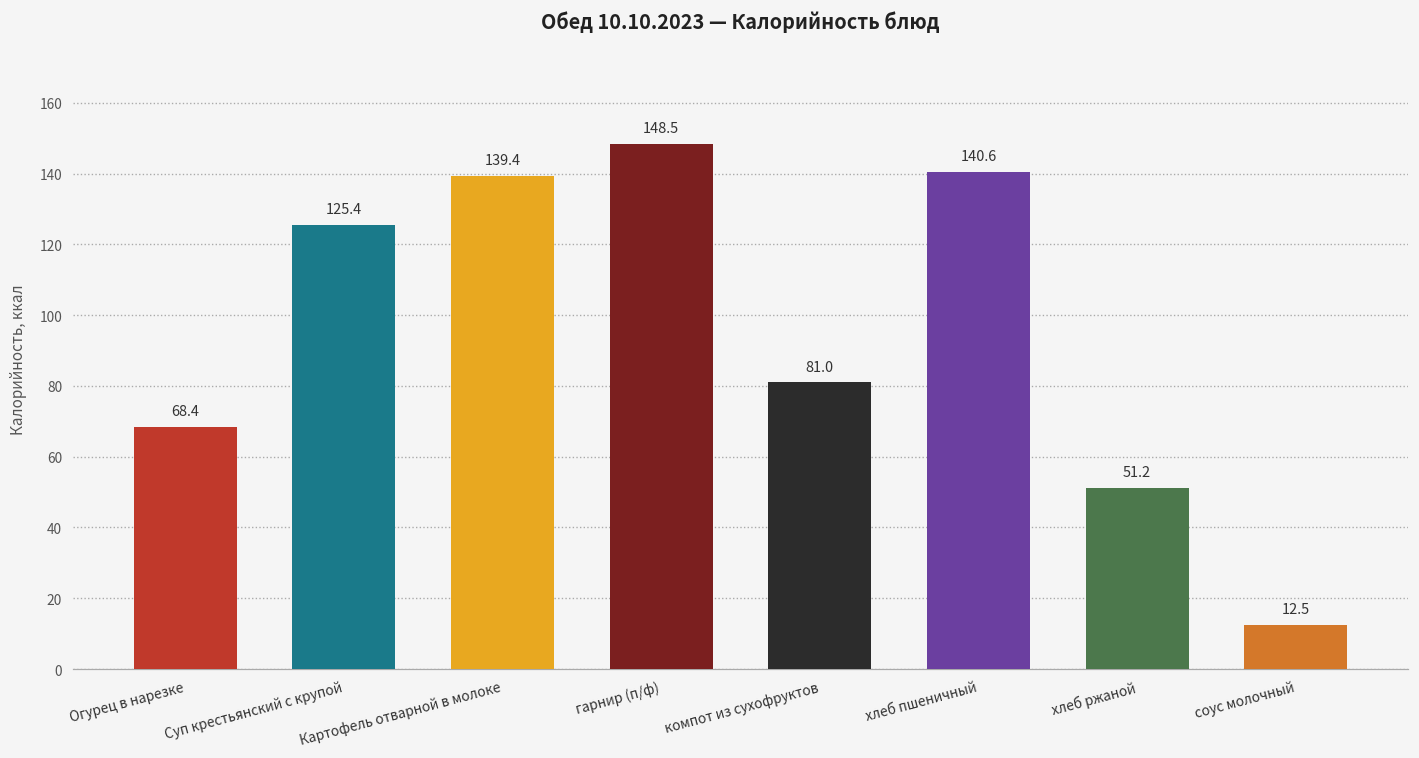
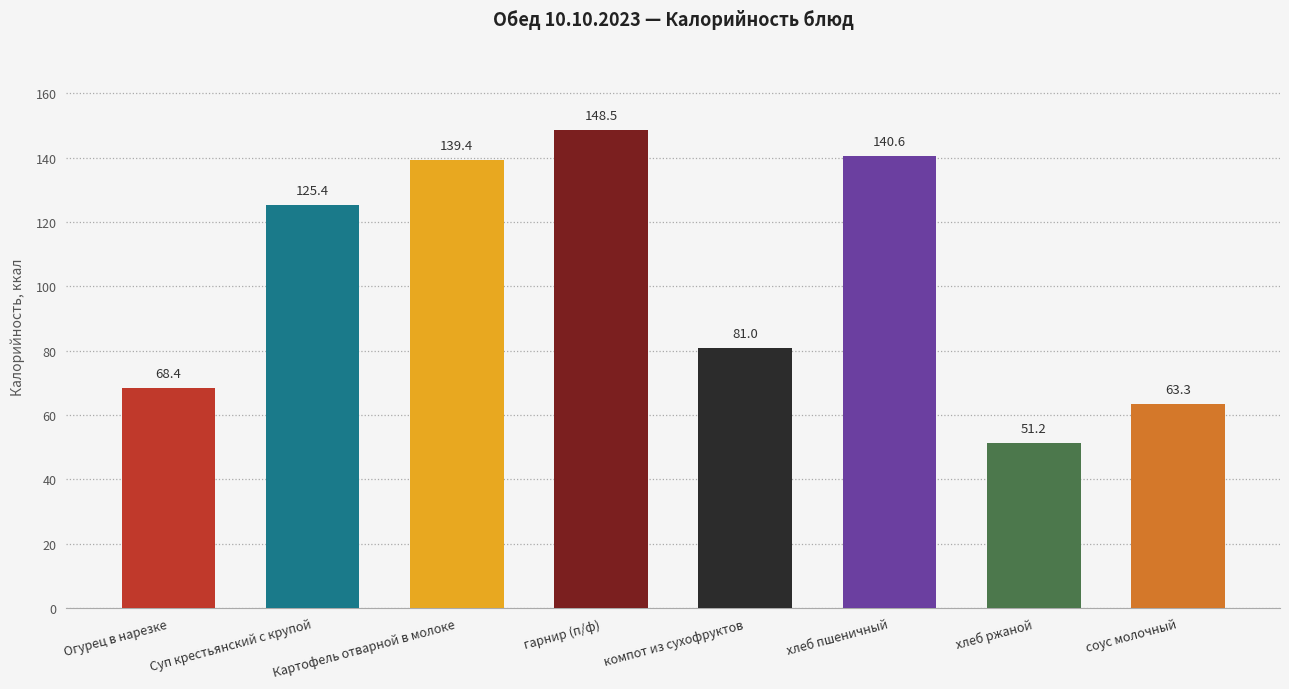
соус молочный: 12.5 -> 63.3
